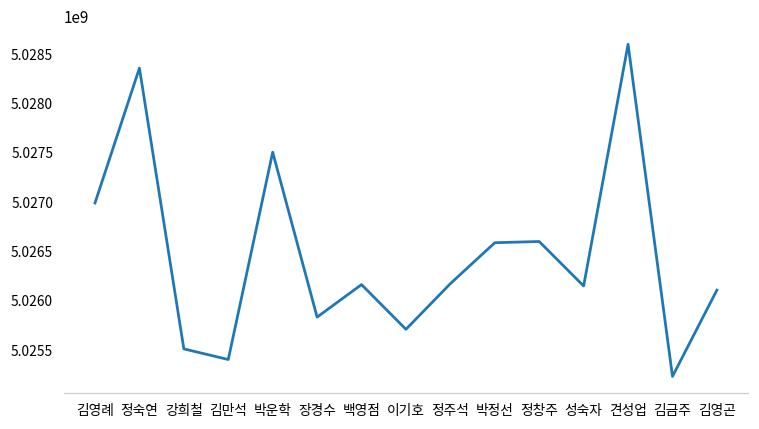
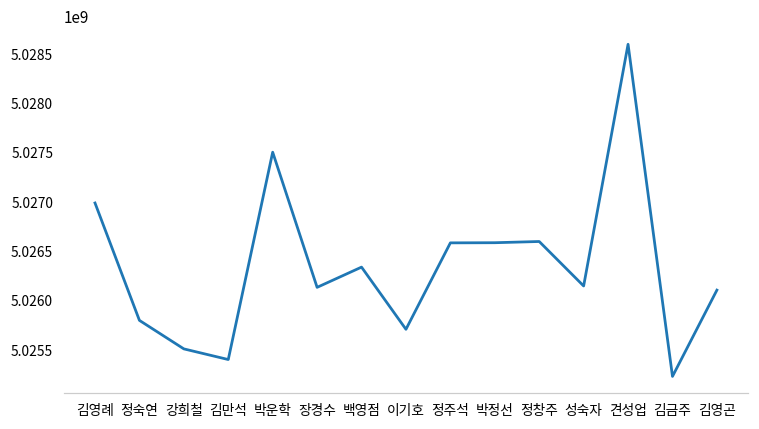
정숙연: 5028400000 -> 5025800000
장경수: 5025800000 -> 5026100000
백영점: 5026200000 -> 5026300000
정주석: 5026200000 -> 5026600000
